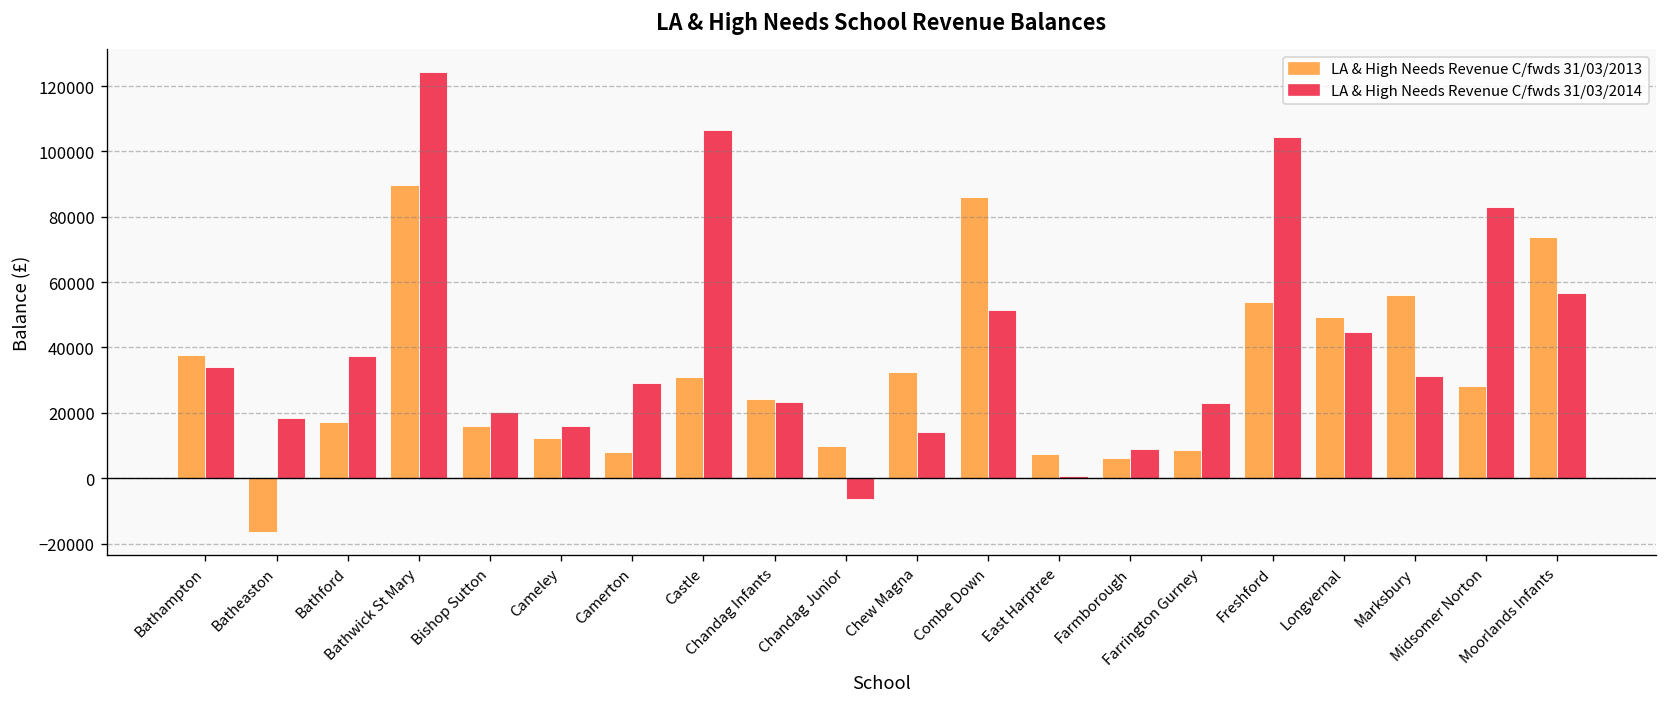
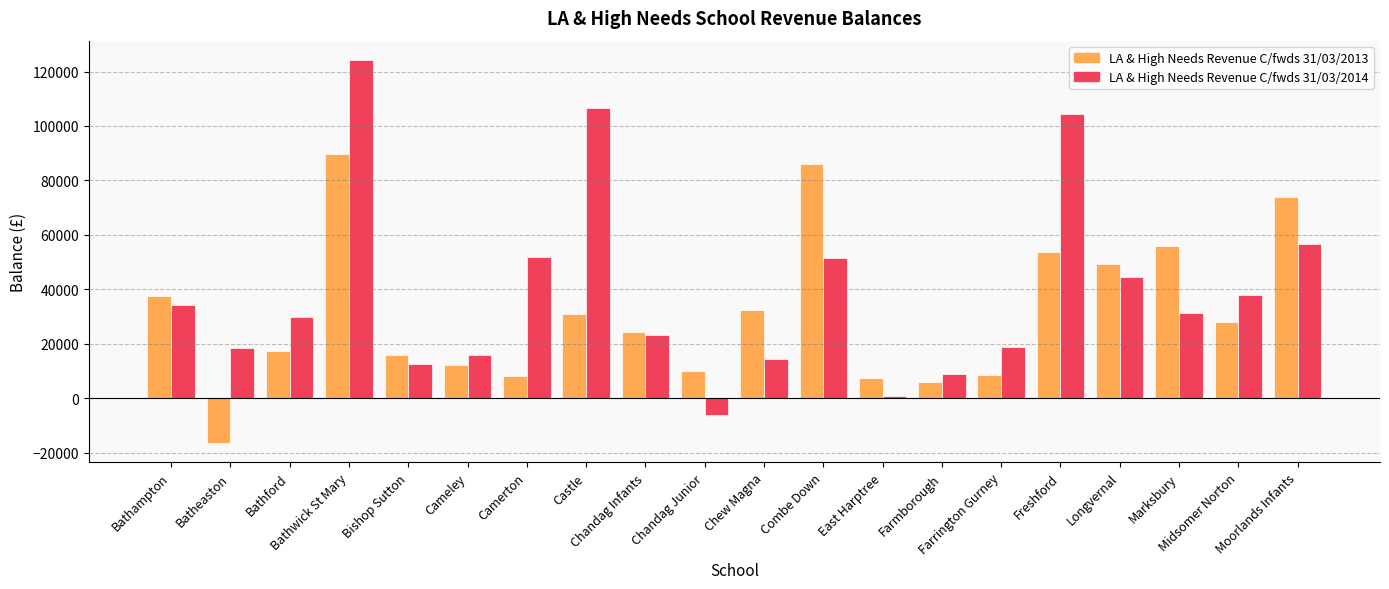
LA & High Needs Revenue C/fwds 31/03/2014, Bathford: 37000 -> 30000
LA & High Needs Revenue C/fwds 31/03/2014, Bishop Sutton: 20000 -> 13000
LA & High Needs Revenue C/fwds 31/03/2014, Camerton: 29000 -> 52000
LA & High Needs Revenue C/fwds 31/03/2014, Farrington Gurney: 23000 -> 19000
LA & High Needs Revenue C/fwds 31/03/2014, Midsomer Norton: 83000 -> 38000
